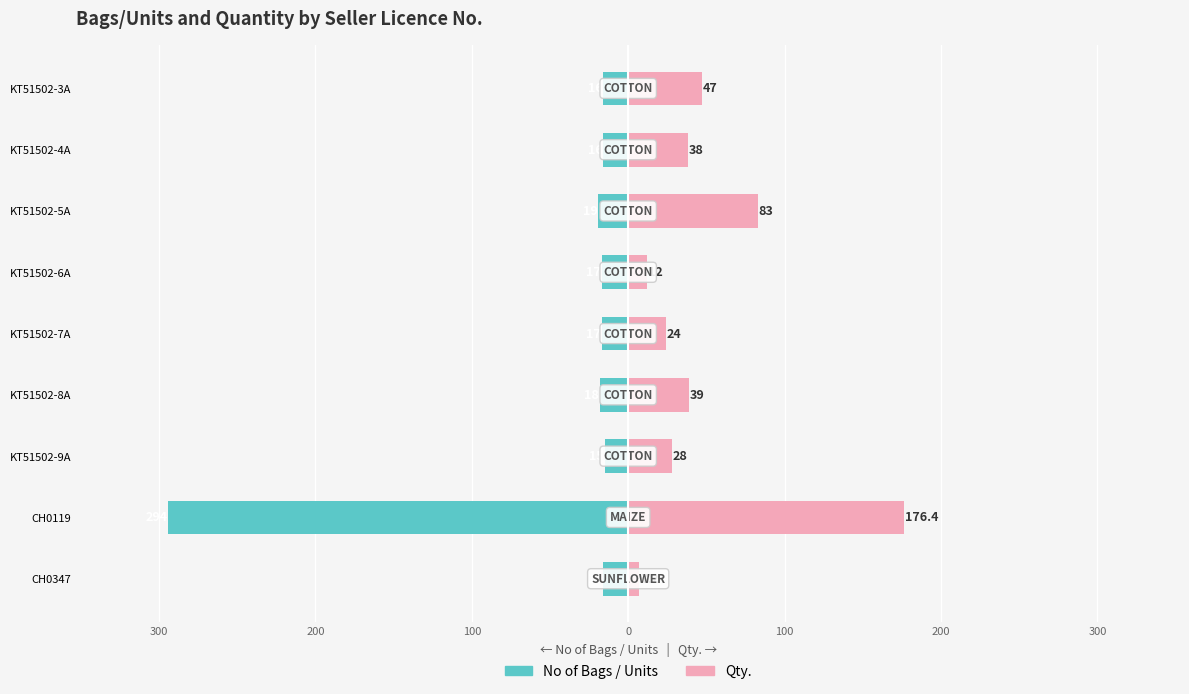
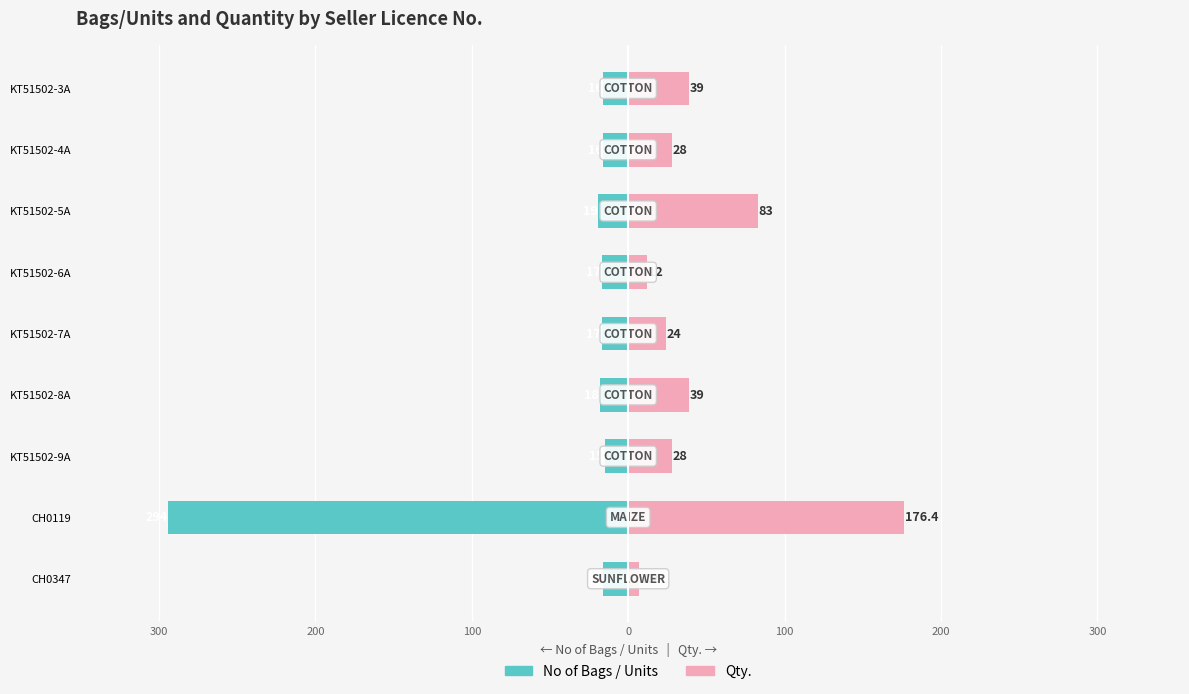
Qty., KT51502-3A: 47 -> 39
Qty., KT51502-4A: 38 -> 28
